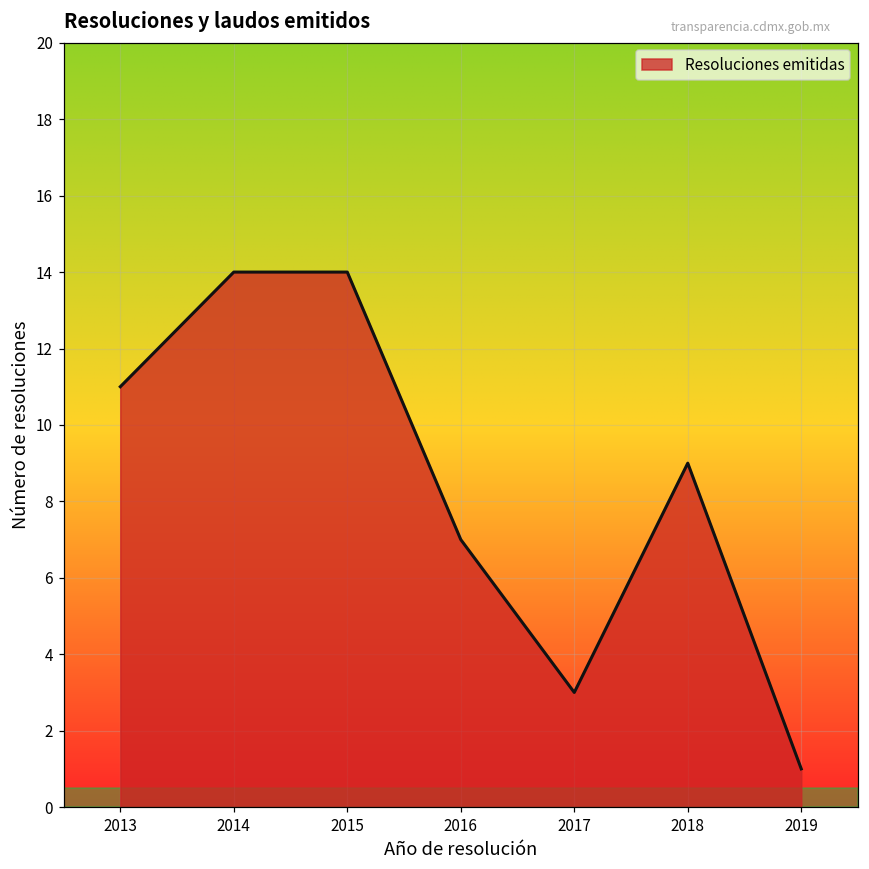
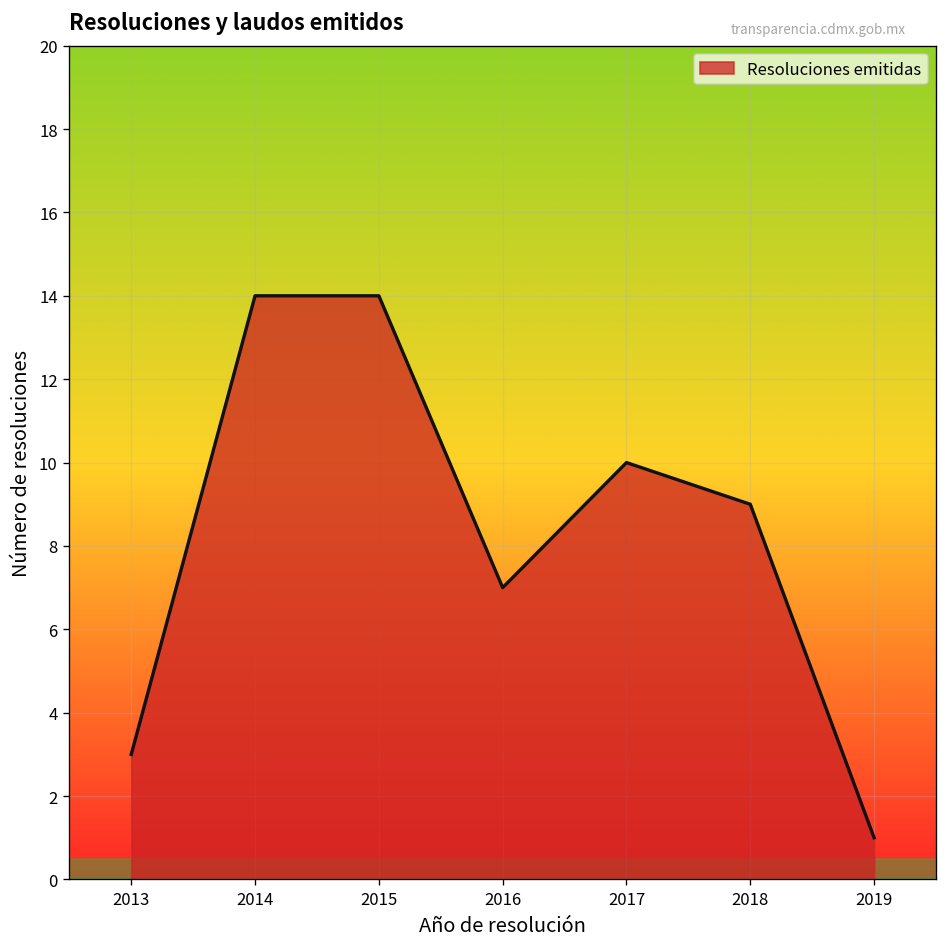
2013: 11 -> 3
2017: 3 -> 10
